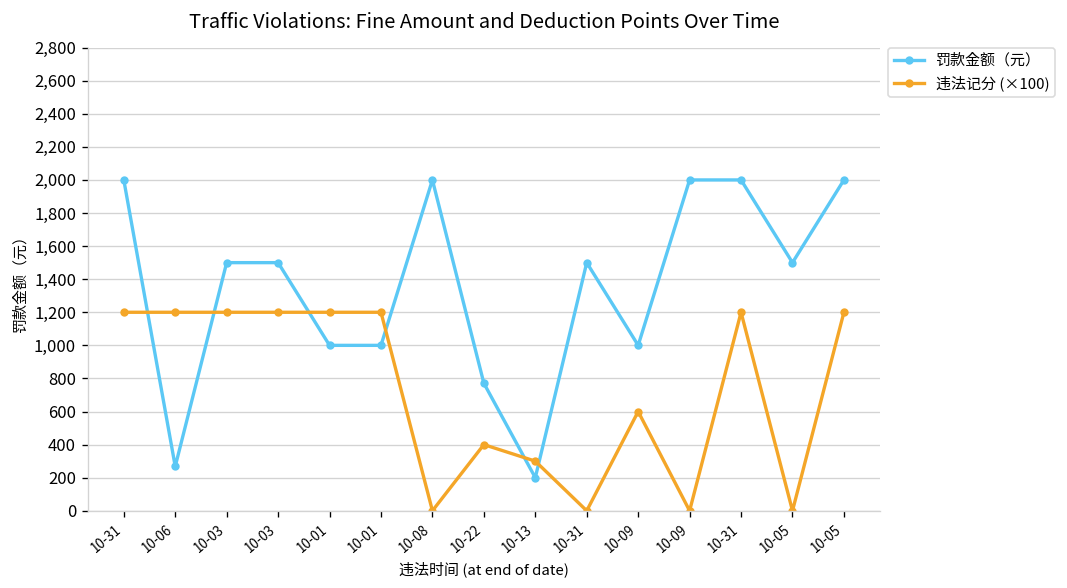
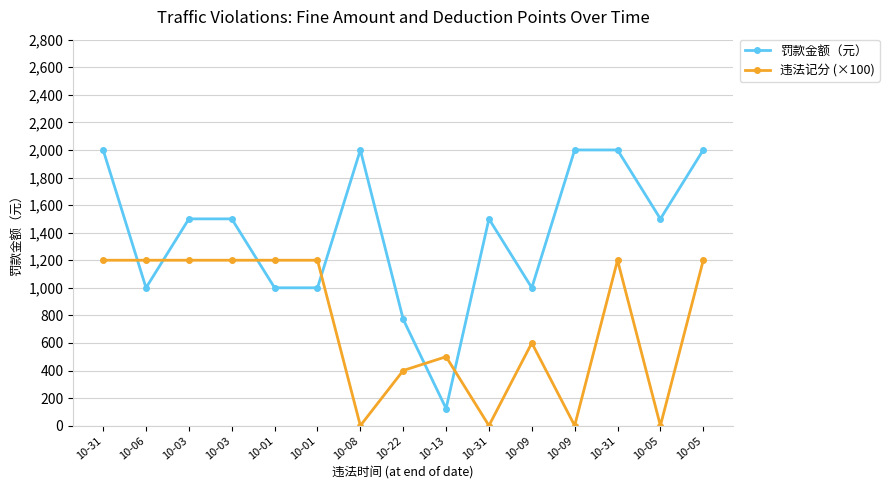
罚款金额（元）, 10-06: 270 -> 1,000
罚款金额（元）, 10-13: 200 -> 120
违法记分 (×100), 10-13: 300 -> 500
